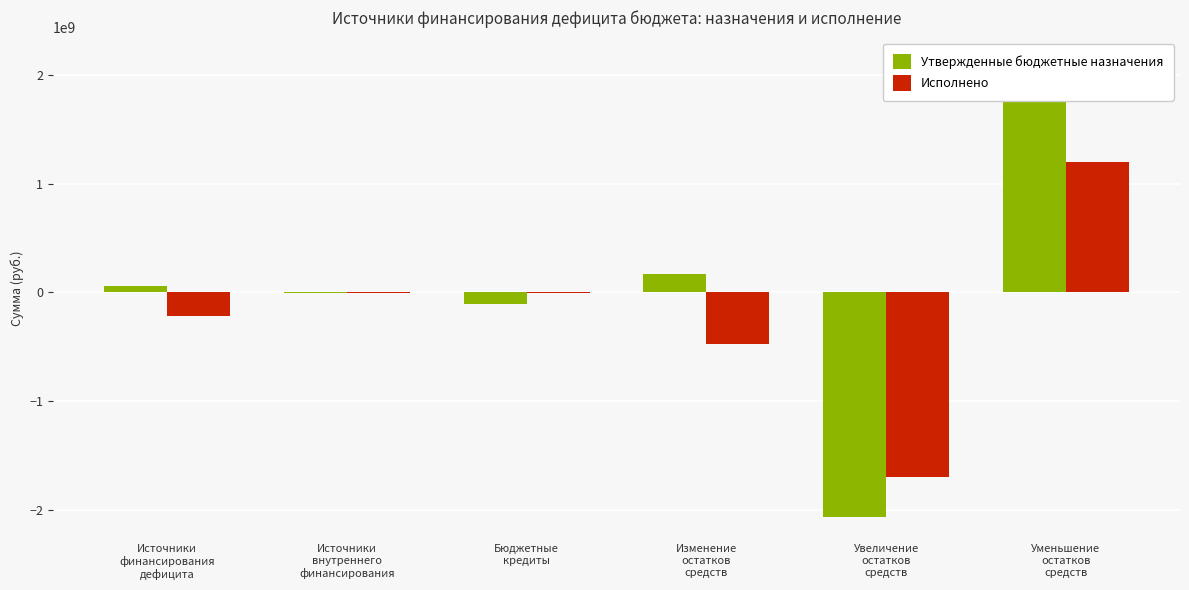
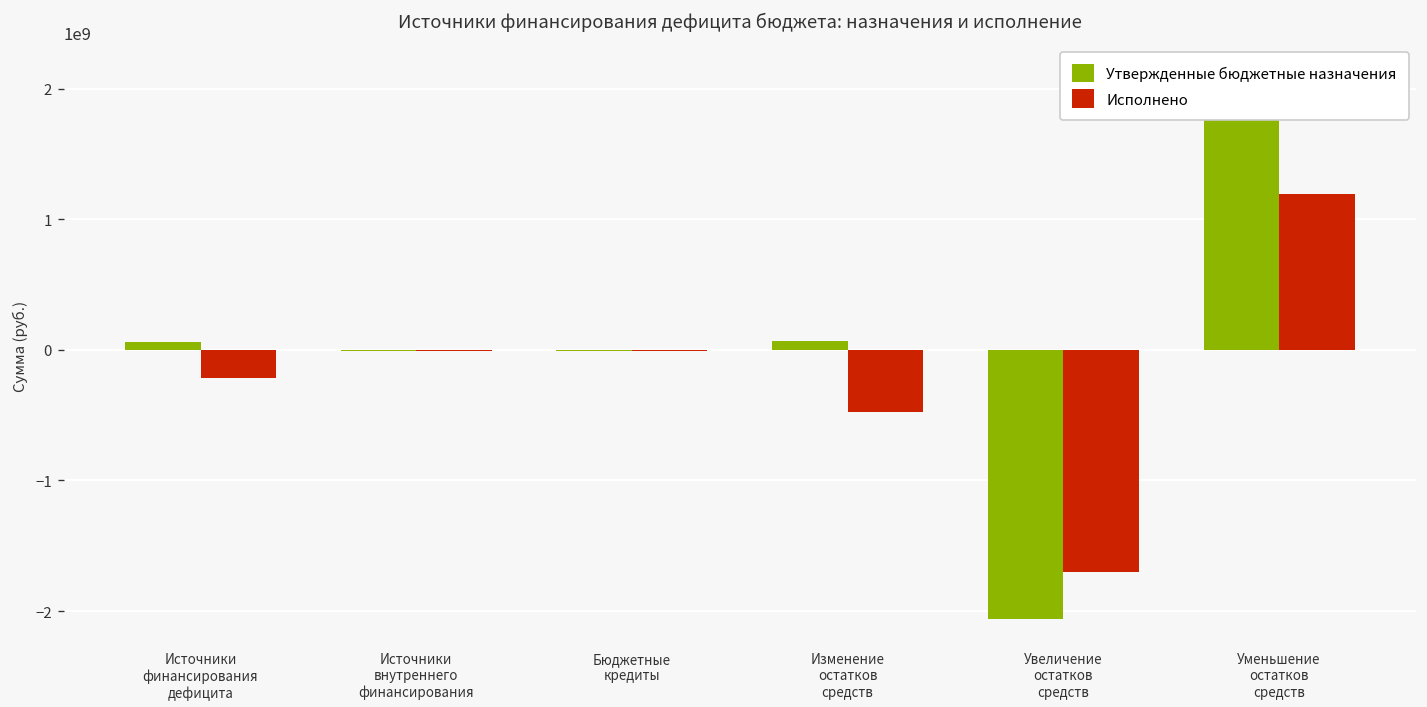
Утвержденные бюджетные назначения, Бюджетные кредиты: -110000000 -> -10000000
Утвержденные бюджетные назначения, Изменение остатков средств: 170000000 -> 70000000
